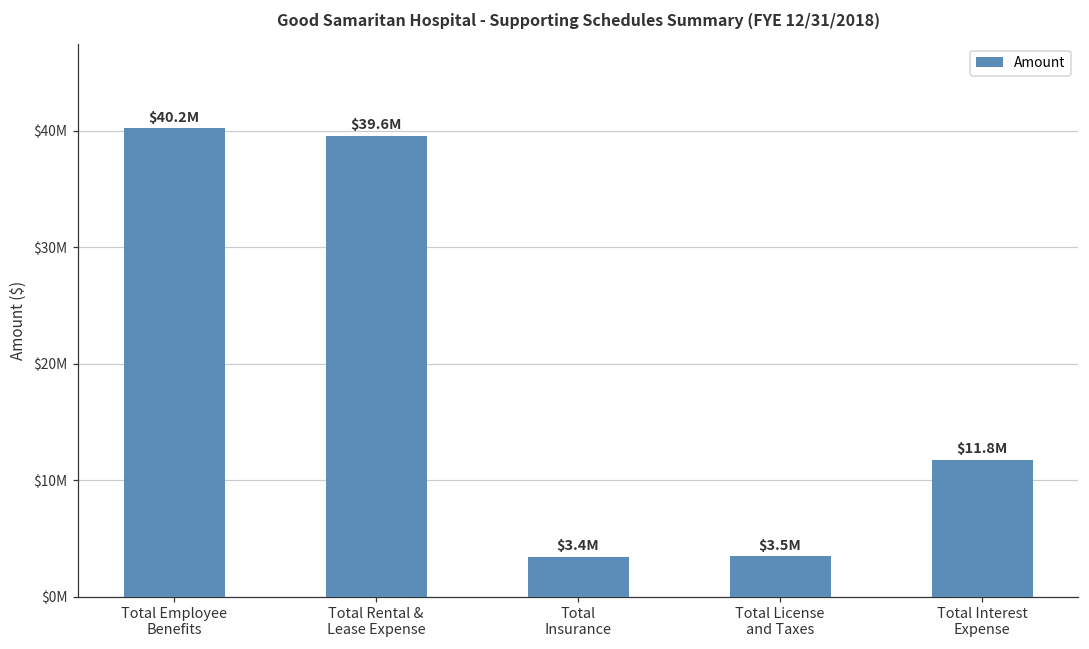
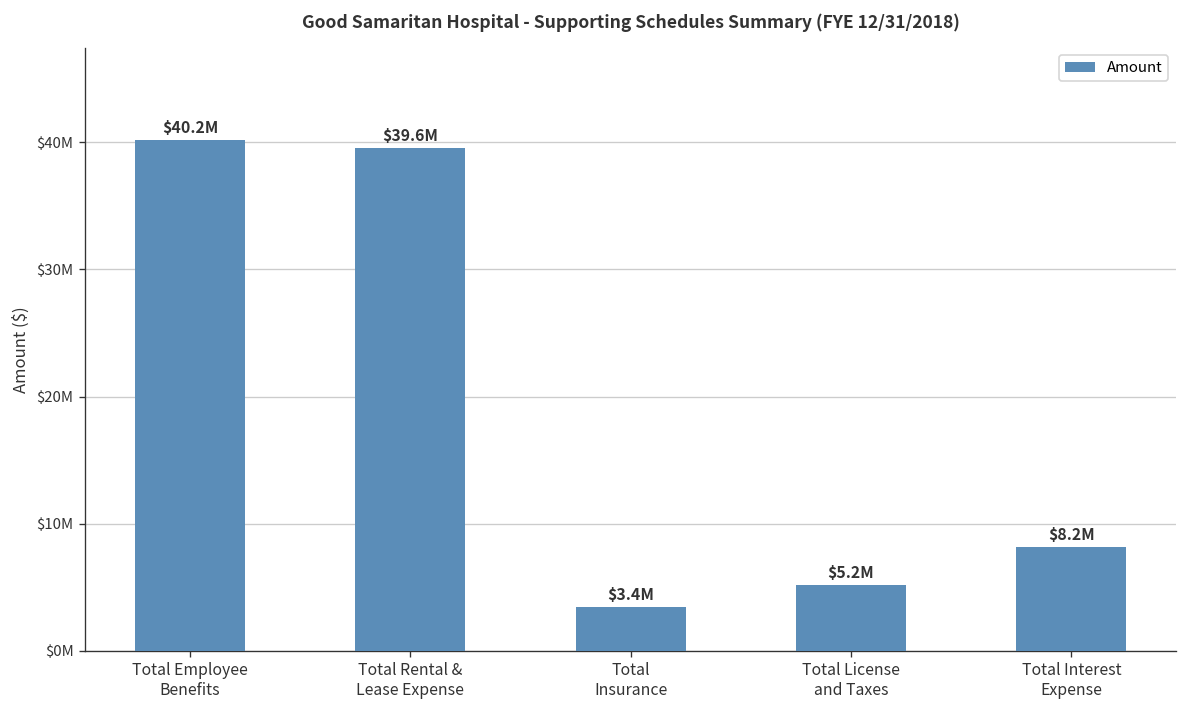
Total License and Taxes: $3.5M -> $5.2M
Total Interest Expense: $11.8M -> $8.2M
